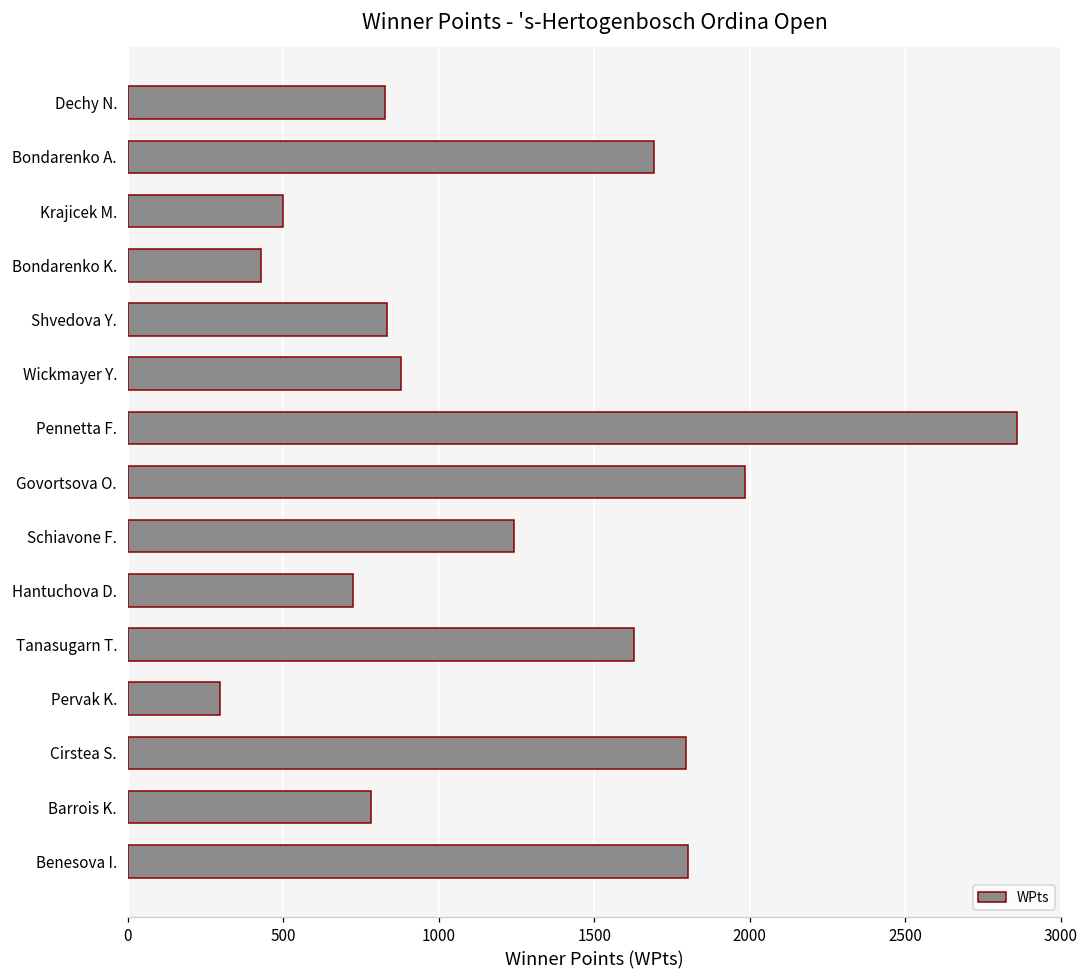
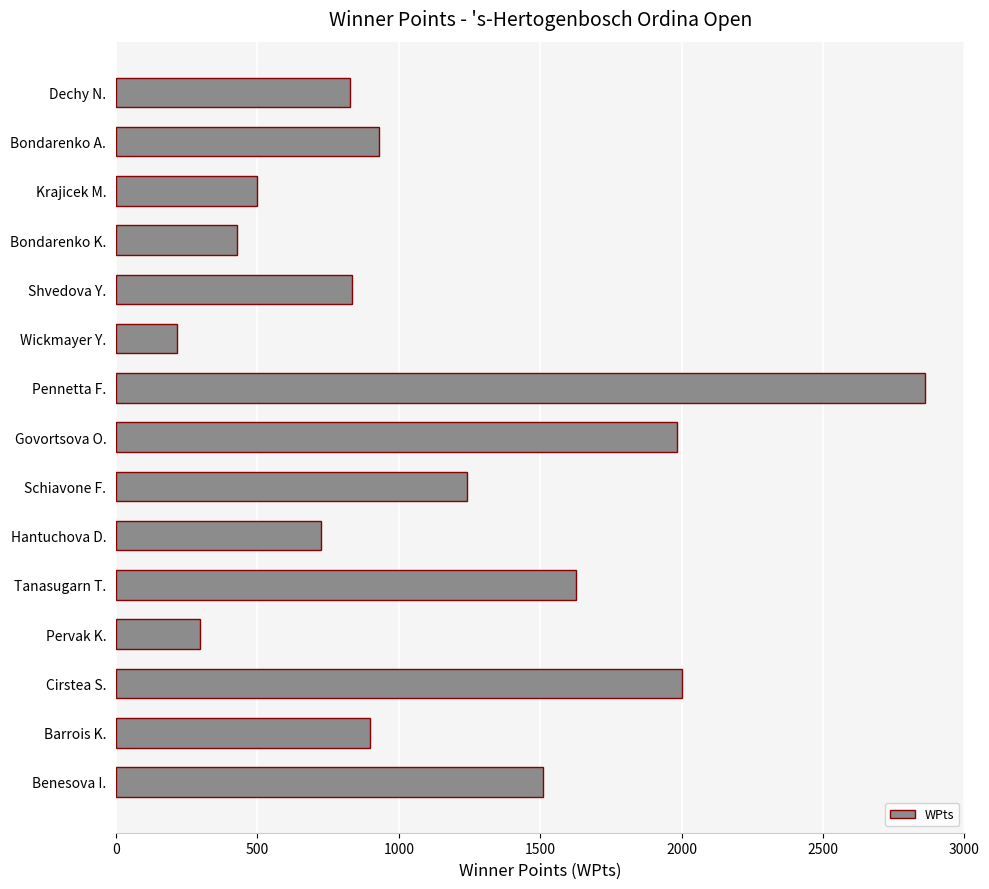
Bondarenko A.: 1690 -> 930
Wickmayer Y.: 880 -> 210
Cirstea S.: 1800 -> 2000
Barrois K.: 780 -> 900
Benesova I.: 1800 -> 1510
